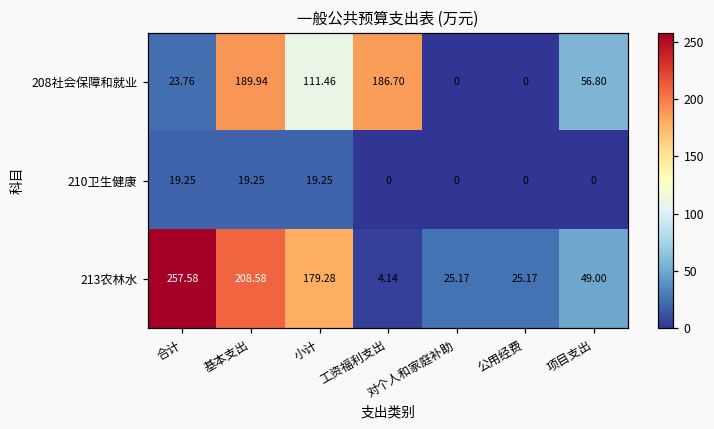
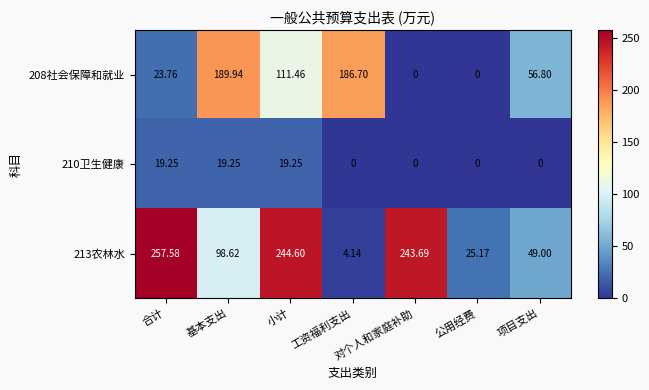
213农林水, 基本支出: 208.58 -> 98.62
213农林水, 小计: 179.28 -> 244.60
213农林水, 对个人和家庭补助: 25.17 -> 243.69
